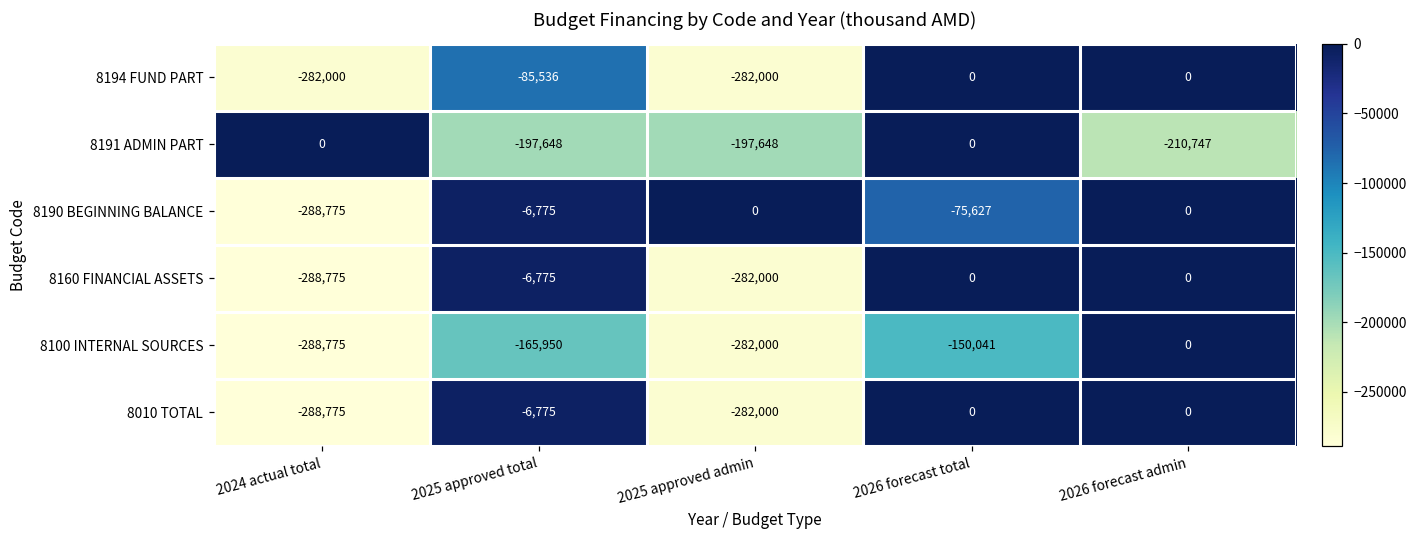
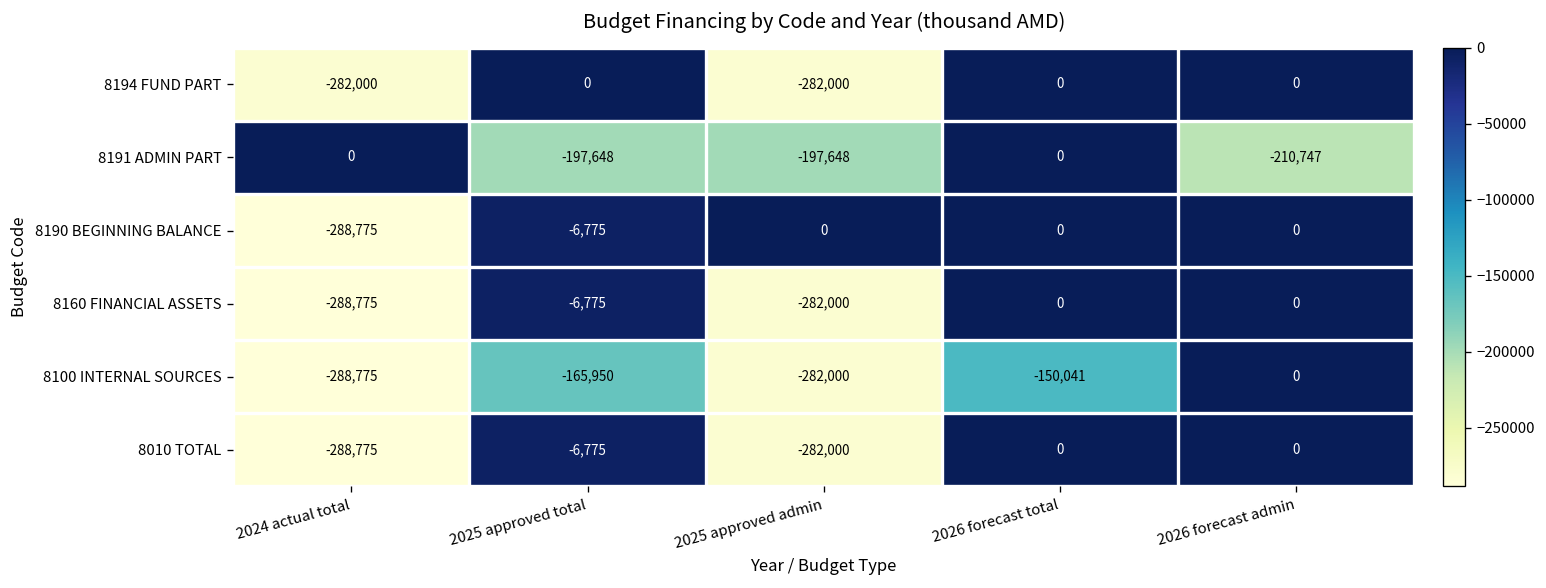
8194 FUND PART, 2025 approved total: -85,536 -> 0
8190 BEGINNING BALANCE, 2026 forecast total: -75,627 -> 0
